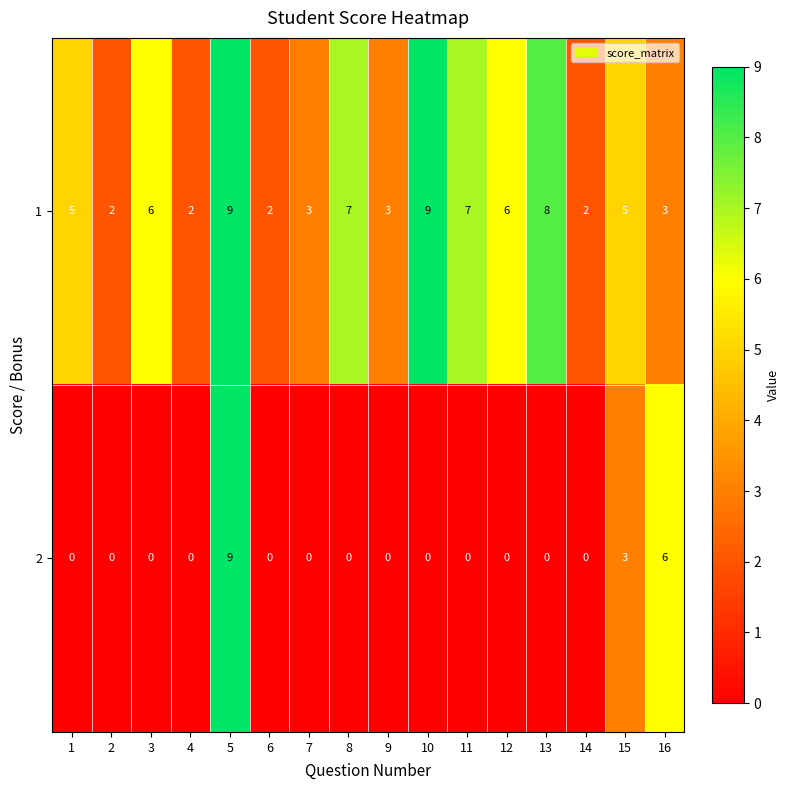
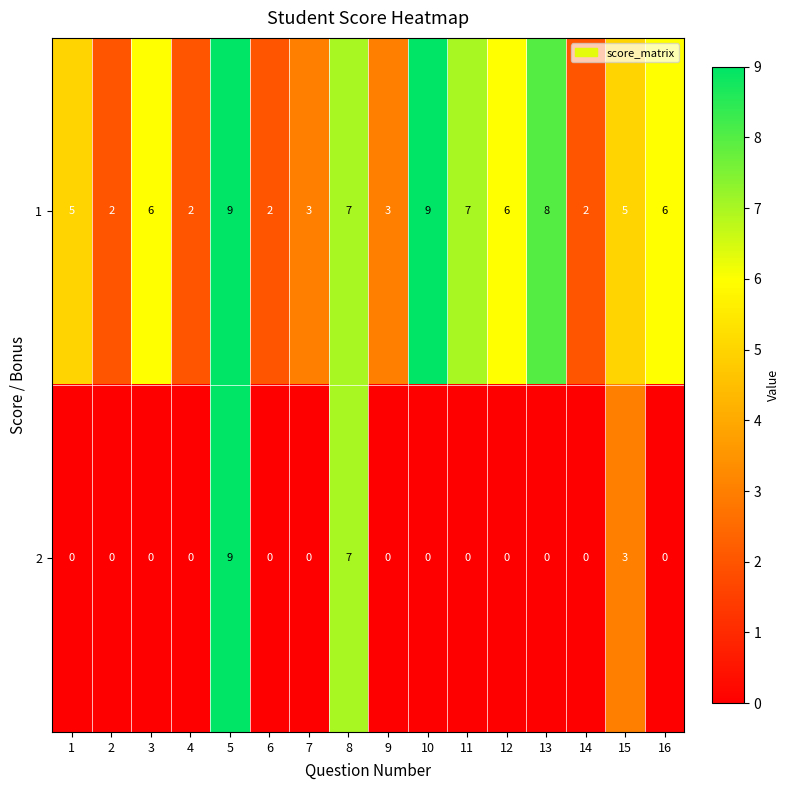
1, 16: 3 -> 6
2, 8: 0 -> 7
2, 16: 6 -> 0
